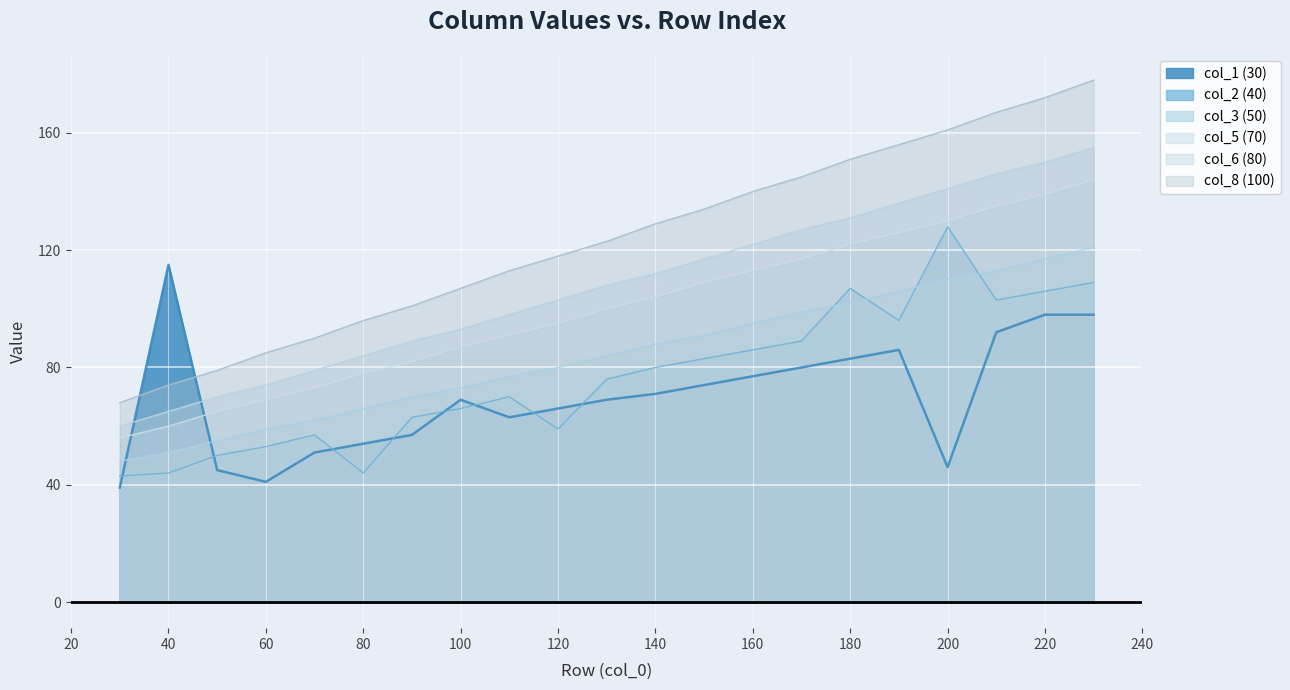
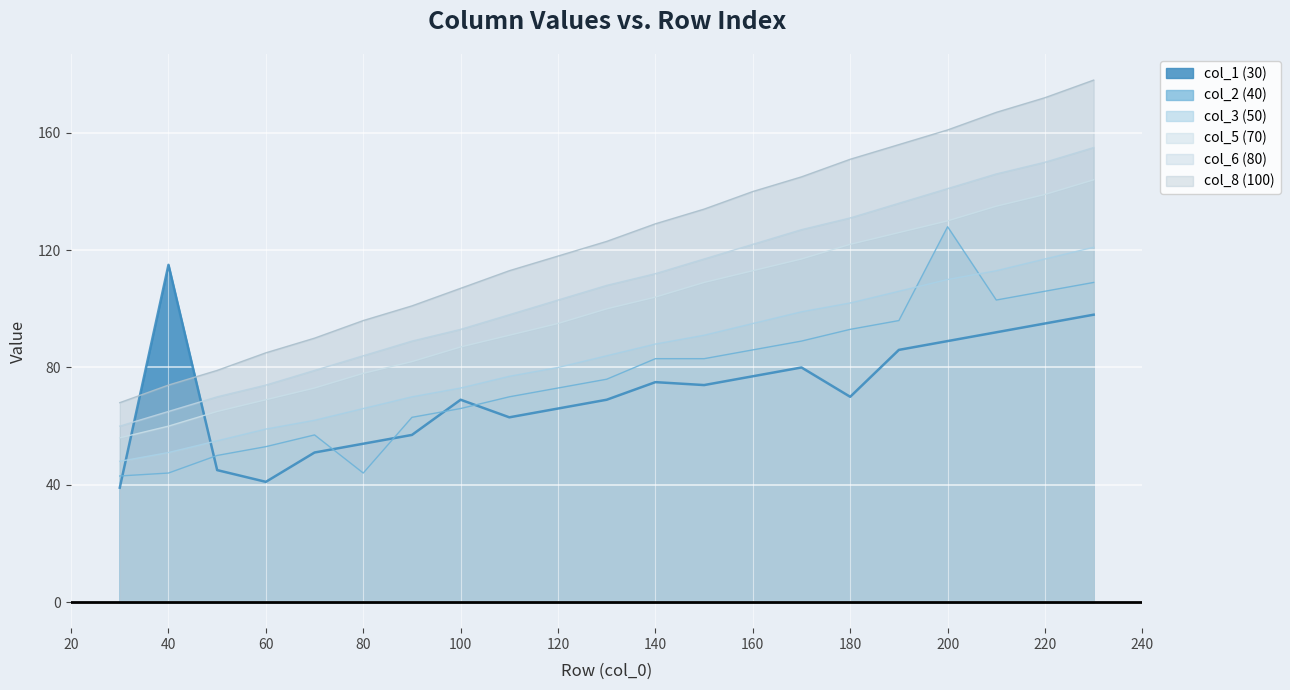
col_2 (40), 120: 59 -> 73
col_1 (30), 140: 71 -> 75
col_2 (40), 140: 80 -> 83
col_1 (30), 180: 83 -> 70
col_2 (40), 180: 107 -> 93
col_1 (30), 200: 46 -> 89
col_1 (30), 220: 98 -> 95
